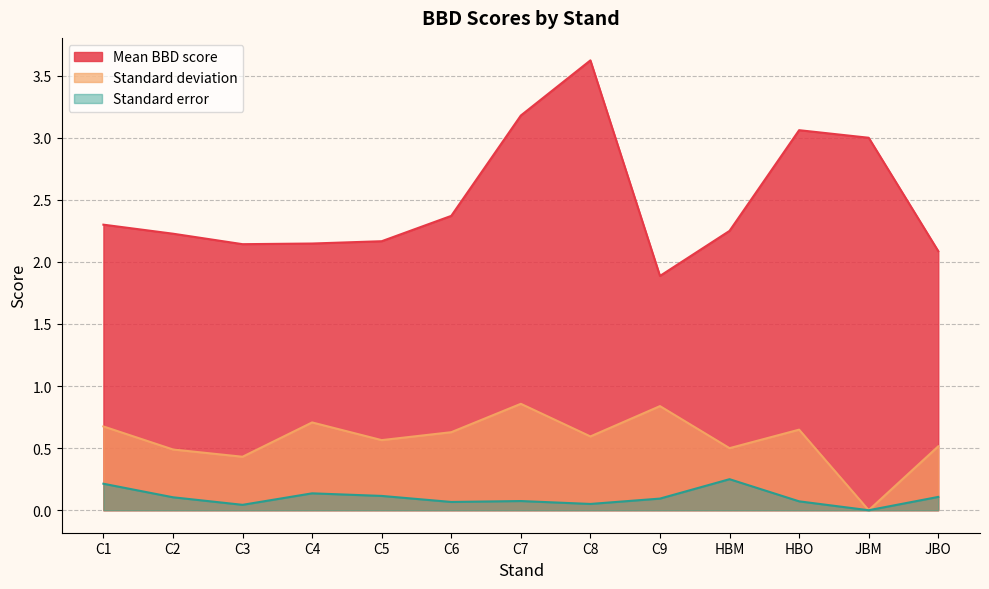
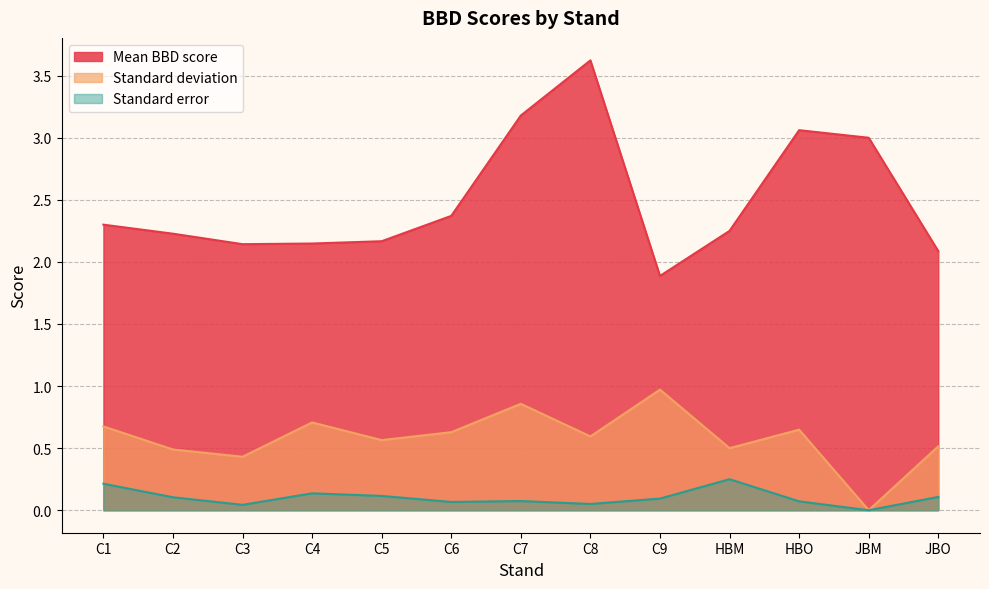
Standard deviation, C9: 0.84 -> 0.97
